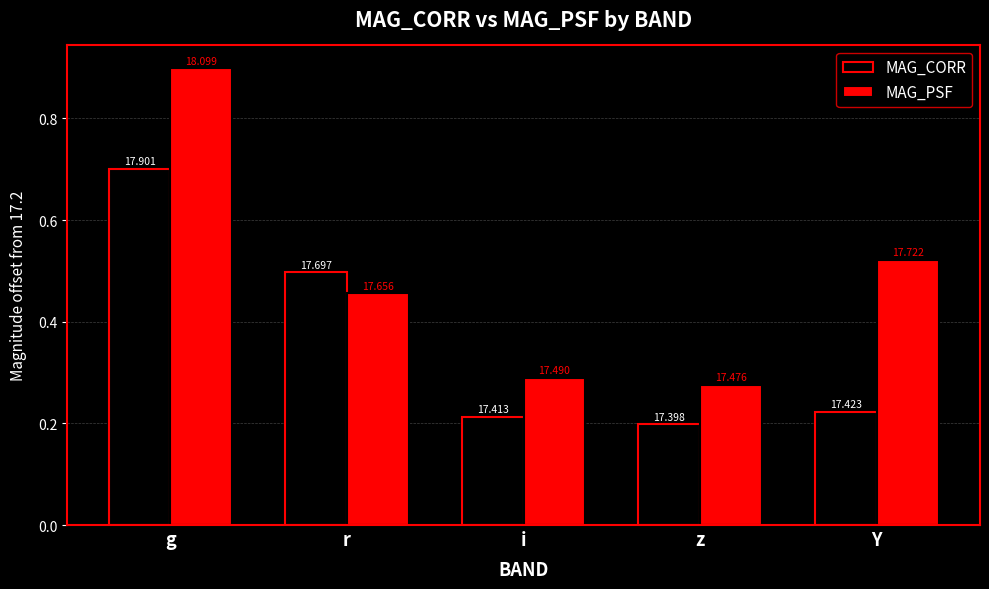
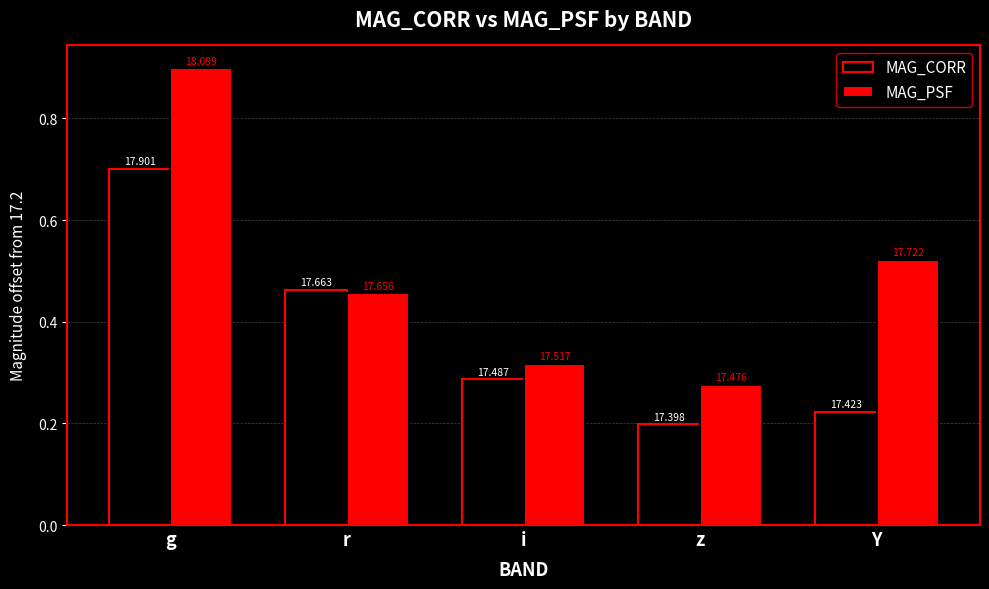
MAG_CORR, r: 17.697 -> 17.663
MAG_CORR, i: 17.413 -> 17.487
MAG_PSF, i: 17.490 -> 17.517
